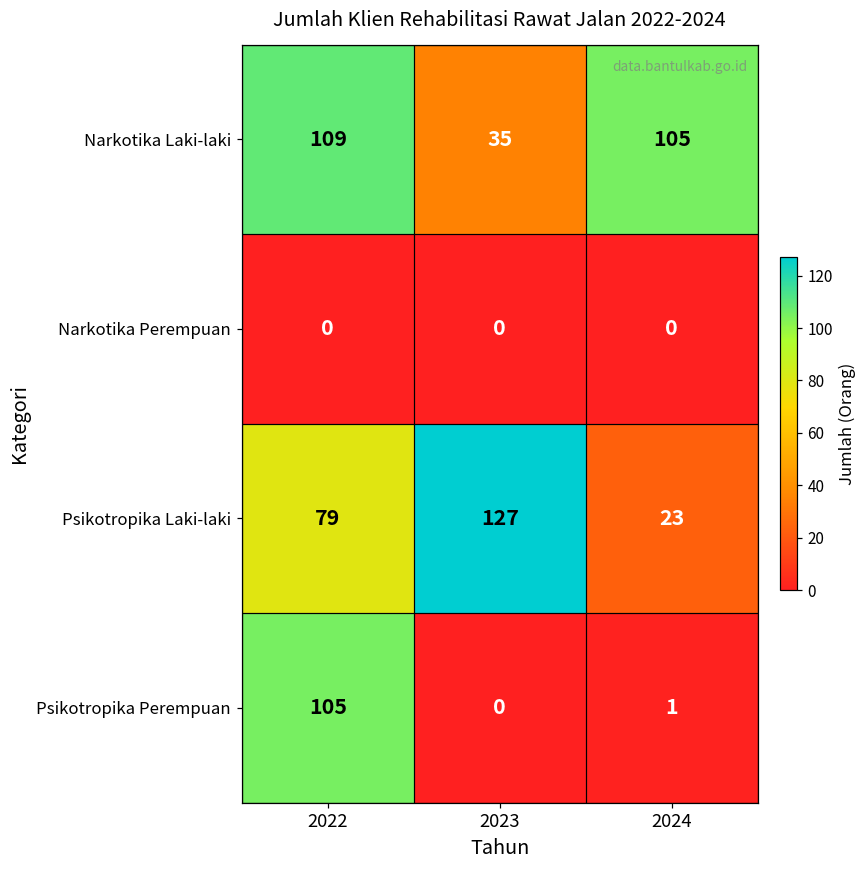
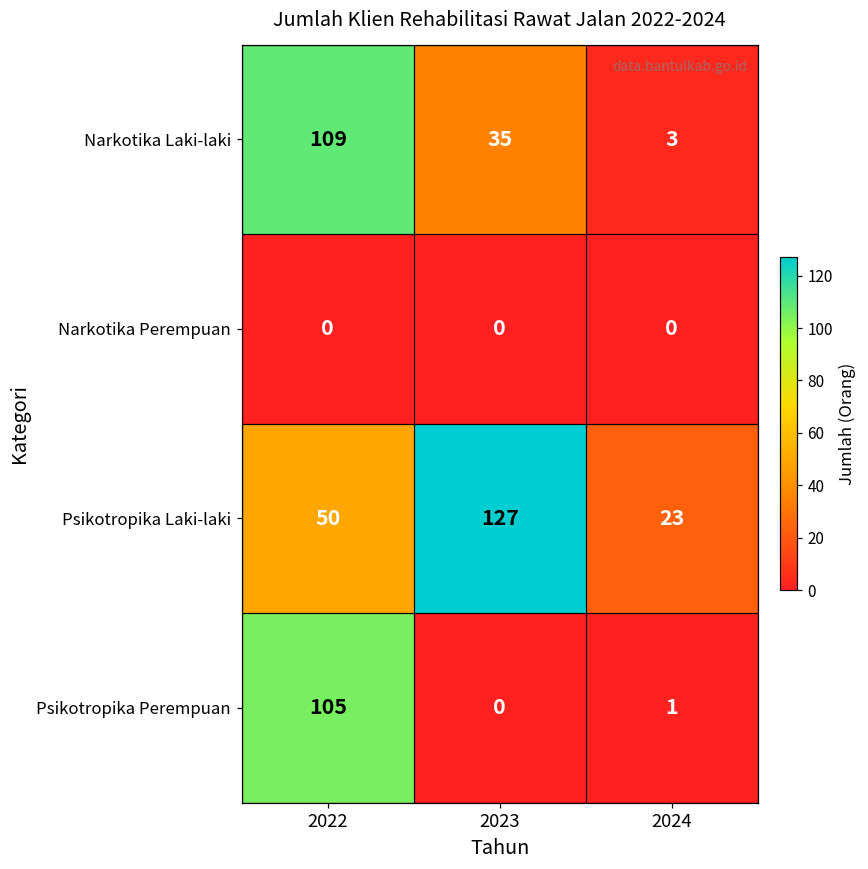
Narkotika Laki-laki, 2024: 105 -> 3
Psikotropika Laki-laki, 2022: 79 -> 50
